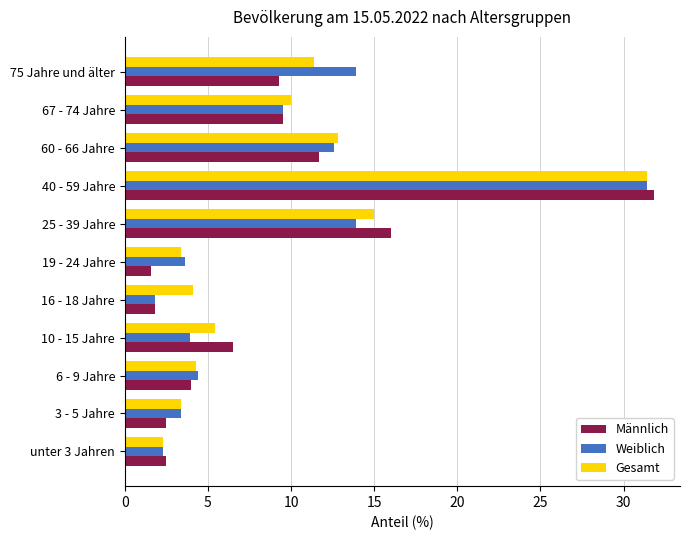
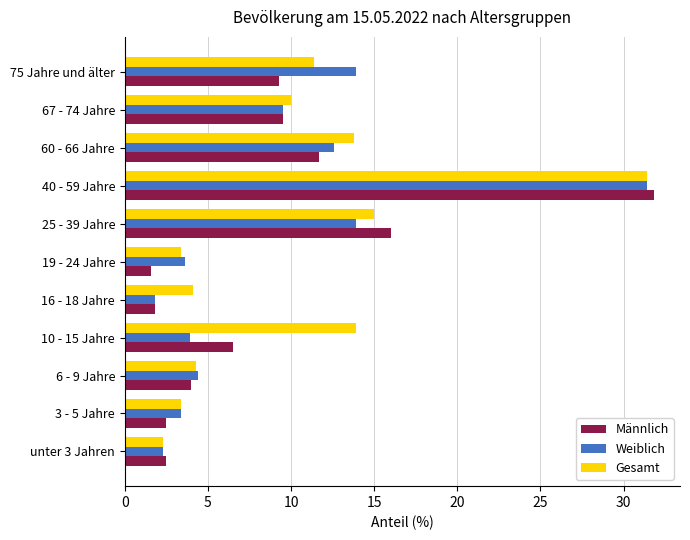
Gesamt, 60 - 66 Jahre: 12.8 -> 13.8
Gesamt, 10 - 15 Jahre: 5.4 -> 13.9
